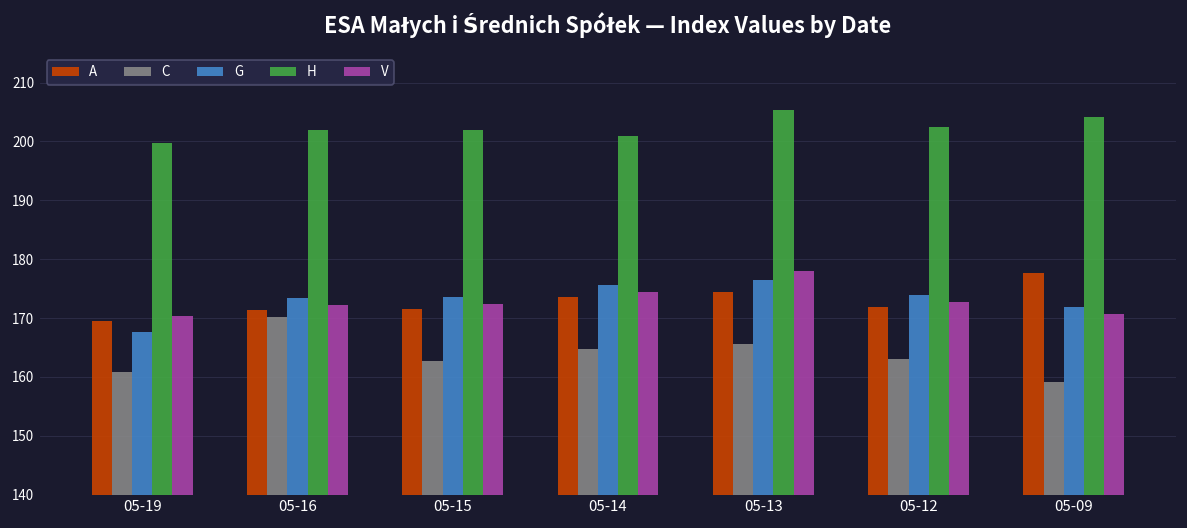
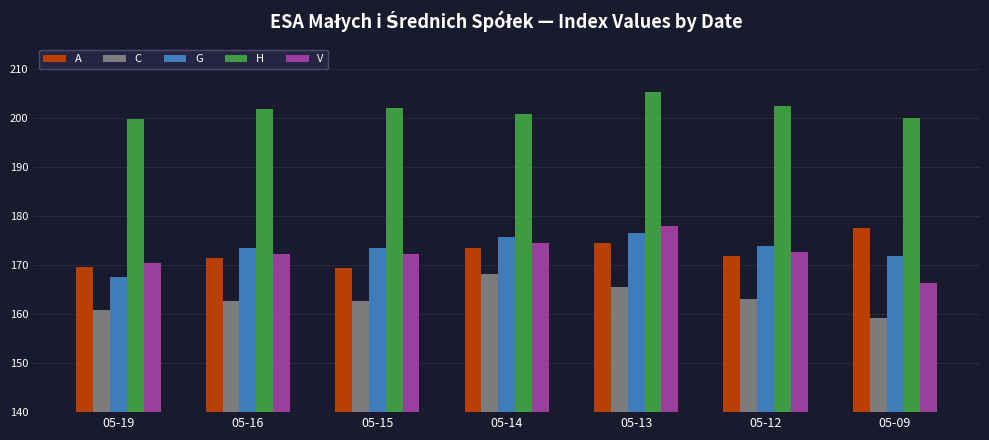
C, 05-16: 170 -> 163
A, 05-15: 171 -> 169
C, 05-14: 165 -> 168
H, 05-09: 204 -> 200
V, 05-09: 171 -> 166
